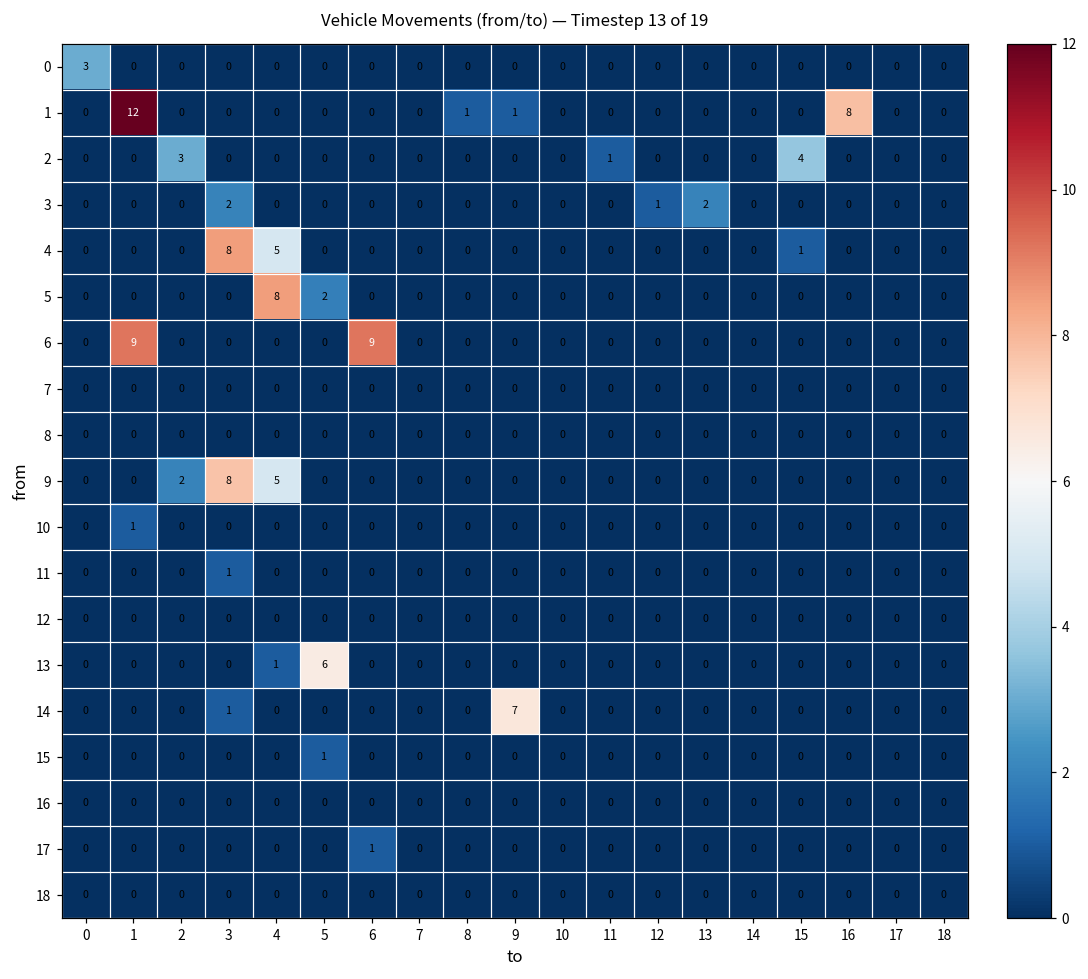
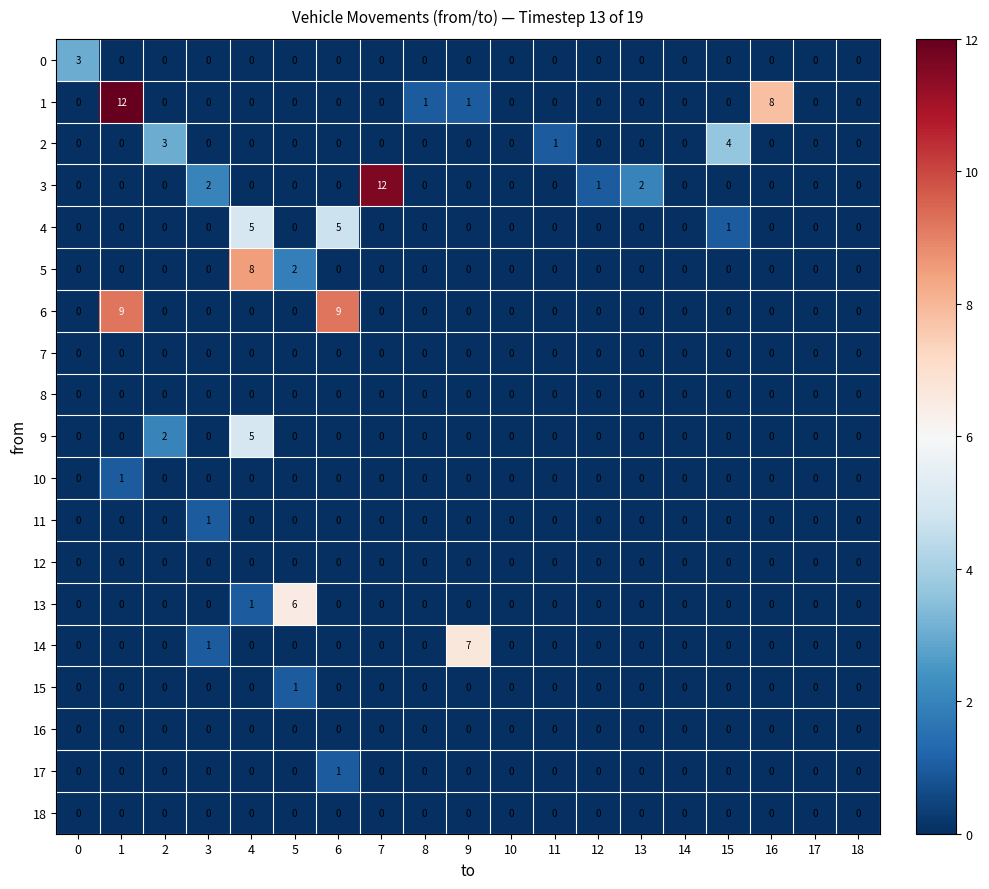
3, 7: 0 -> 12
4, 3: 8 -> 0
4, 6: 0 -> 5
9, 3: 8 -> 0
